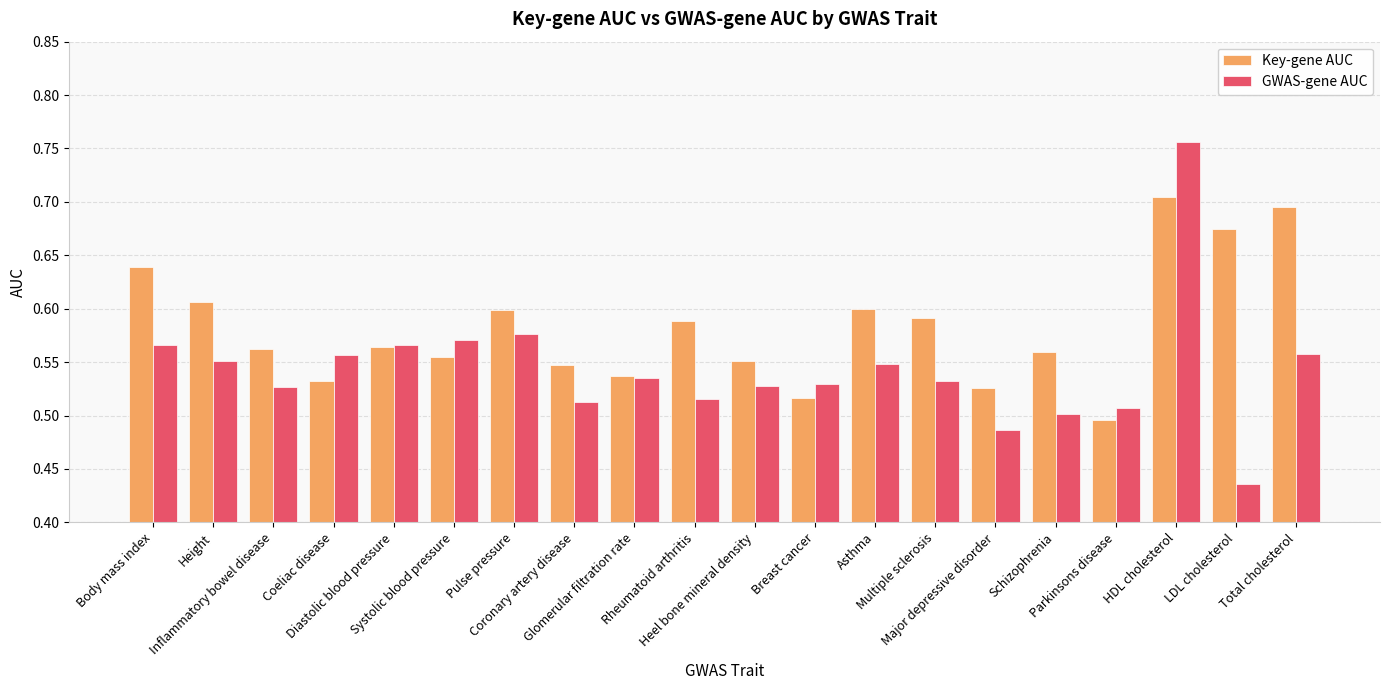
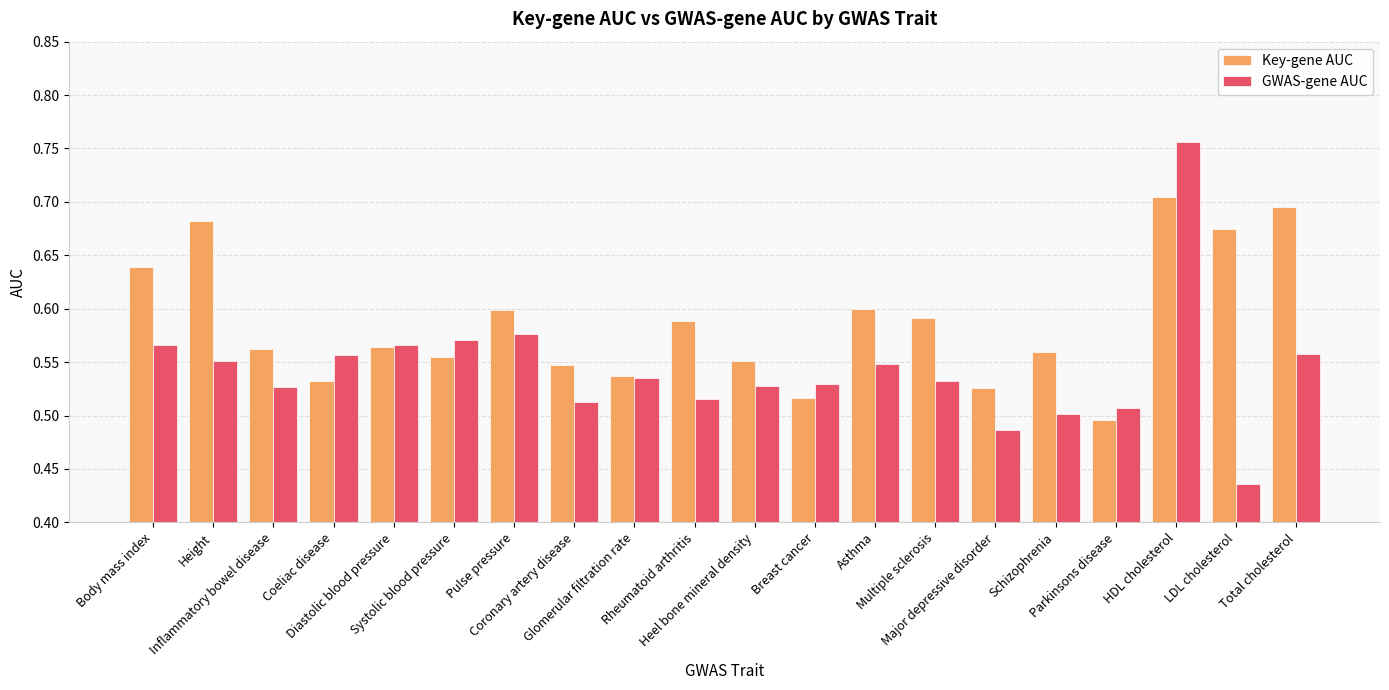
Key-gene AUC, Height: 0.607 -> 0.682
